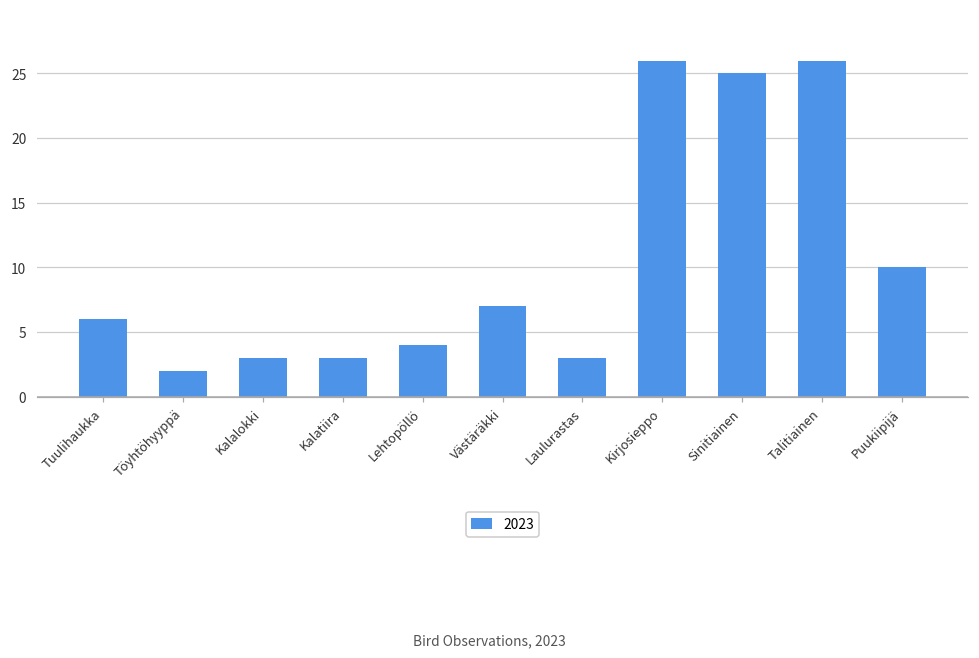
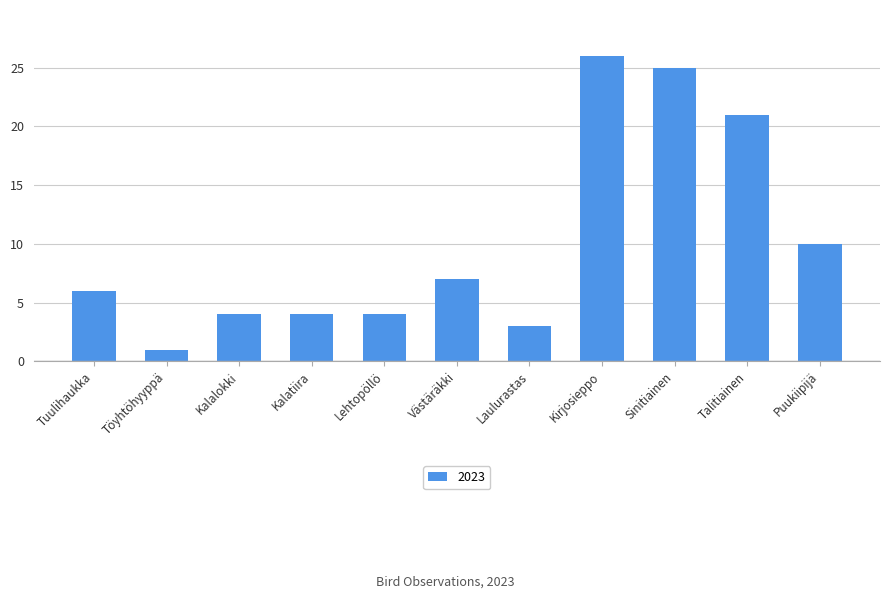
Töyhtöhyyppä: 2 -> 1
Kalalokki: 3 -> 4
Kalatiira: 3 -> 4
Talitiainen: 26 -> 21
